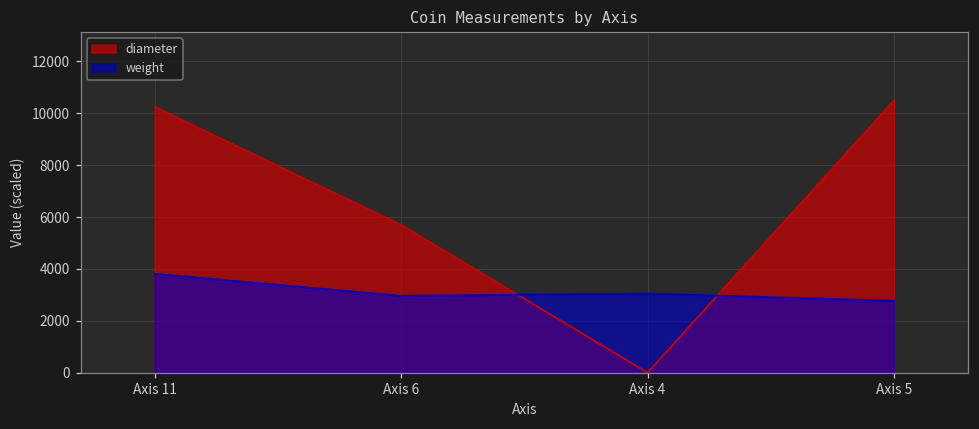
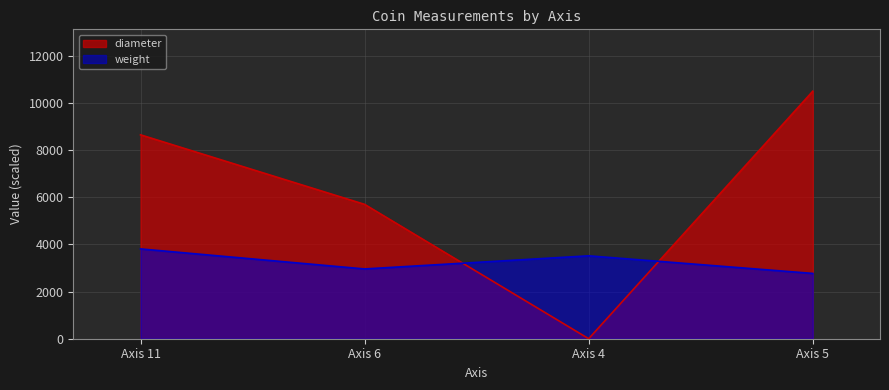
diameter, Axis 11: 10300 -> 8700
weight, Axis 4: 3000 -> 3500
